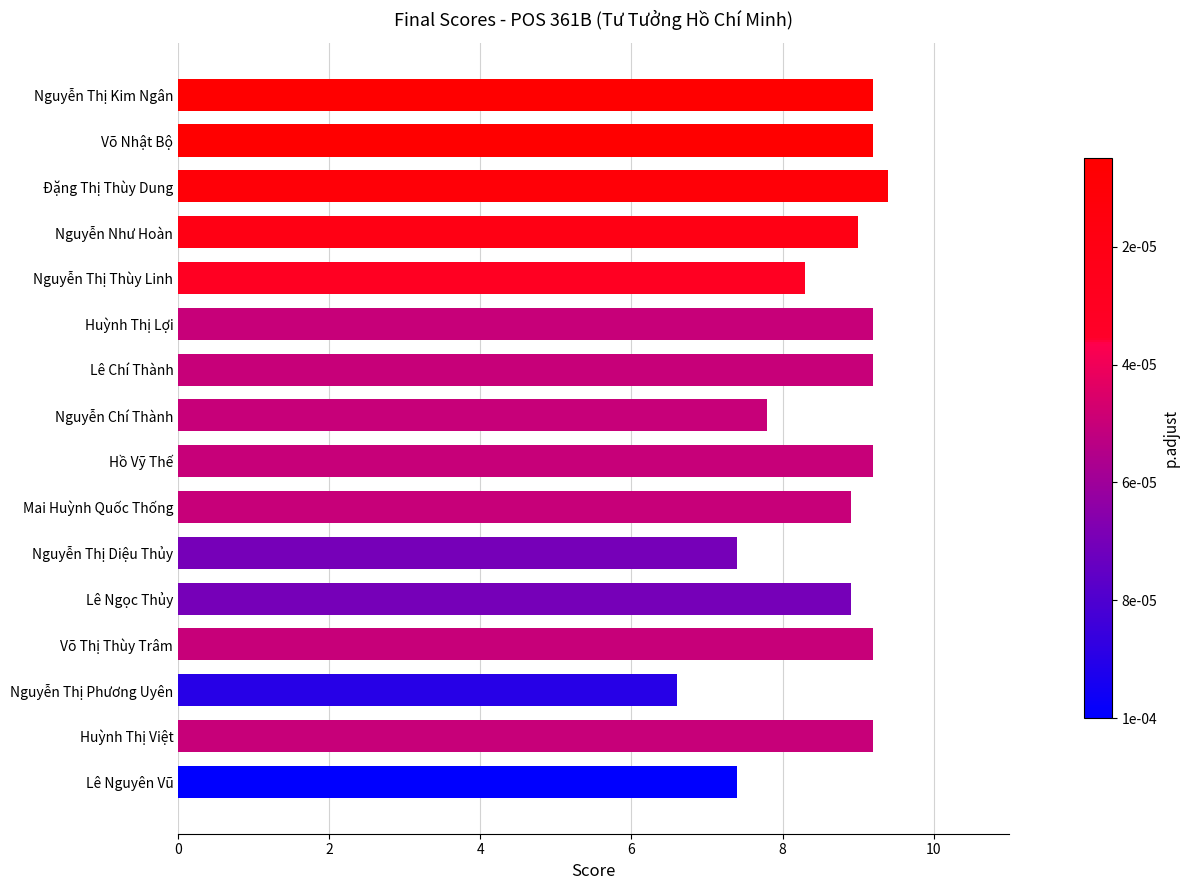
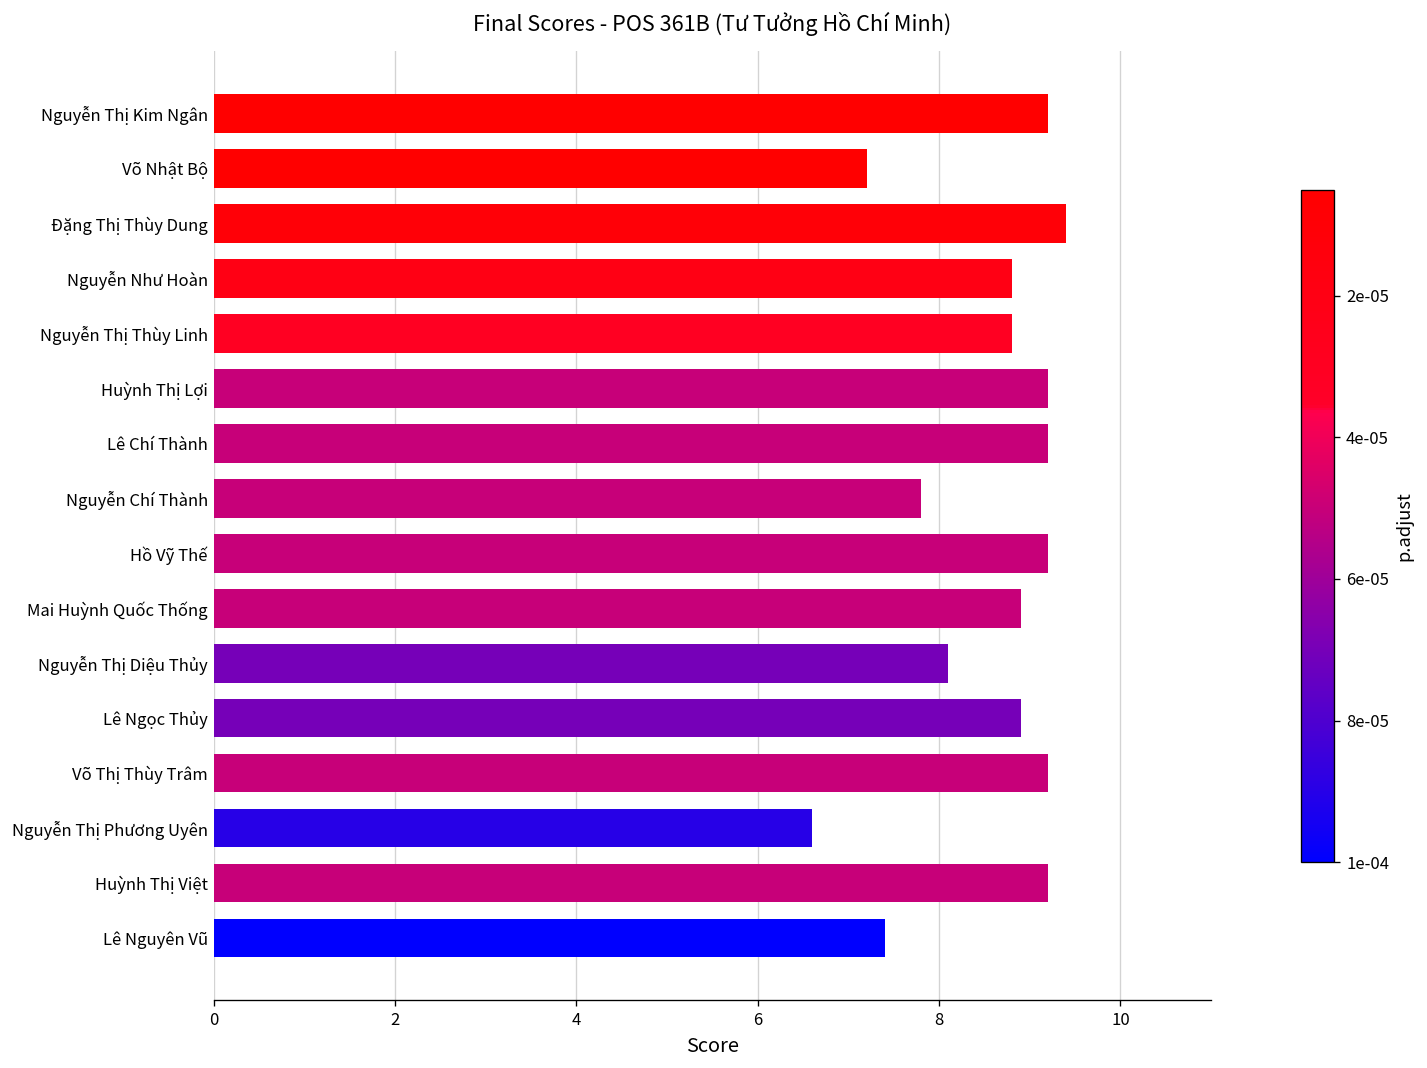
Võ Nhật Bộ: 9.2 -> 7.2
Nguyễn Như Hoàn: 9.0 -> 8.8
Nguyễn Thị Thùy Linh: 8.3 -> 8.8
Nguyễn Thị Diệu Thủy: 7.4 -> 8.1
